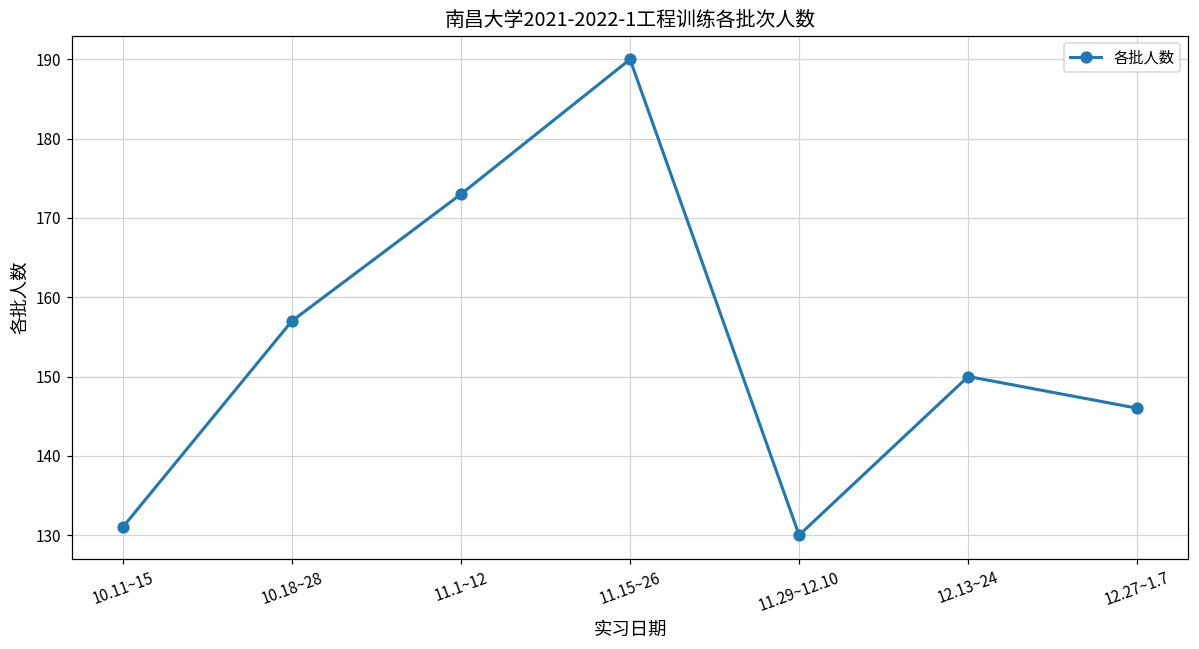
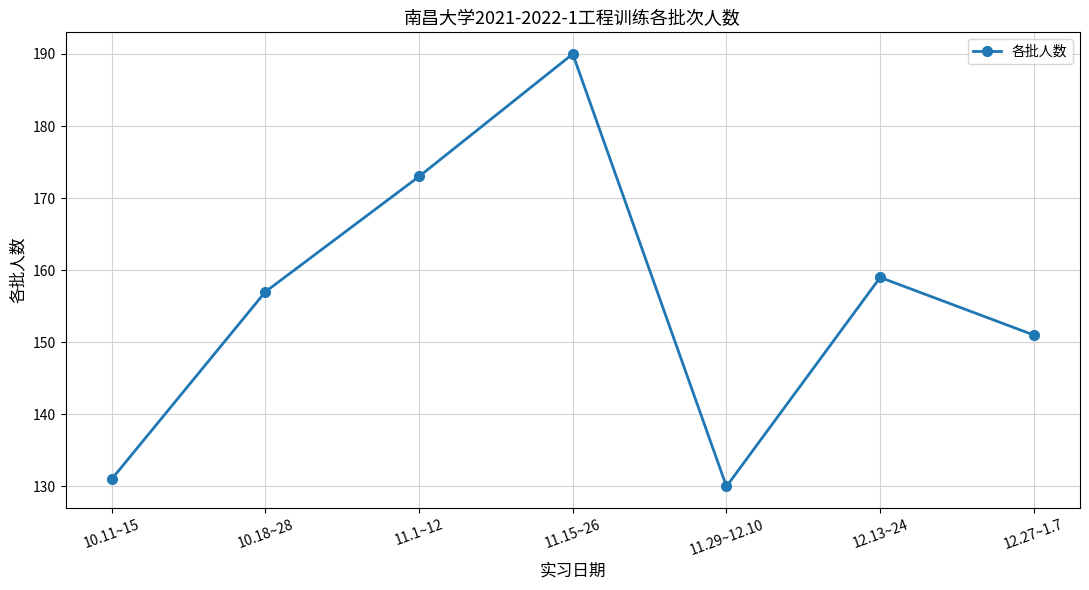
12.13~24: 150 -> 159
12.27~1.7: 146 -> 151
